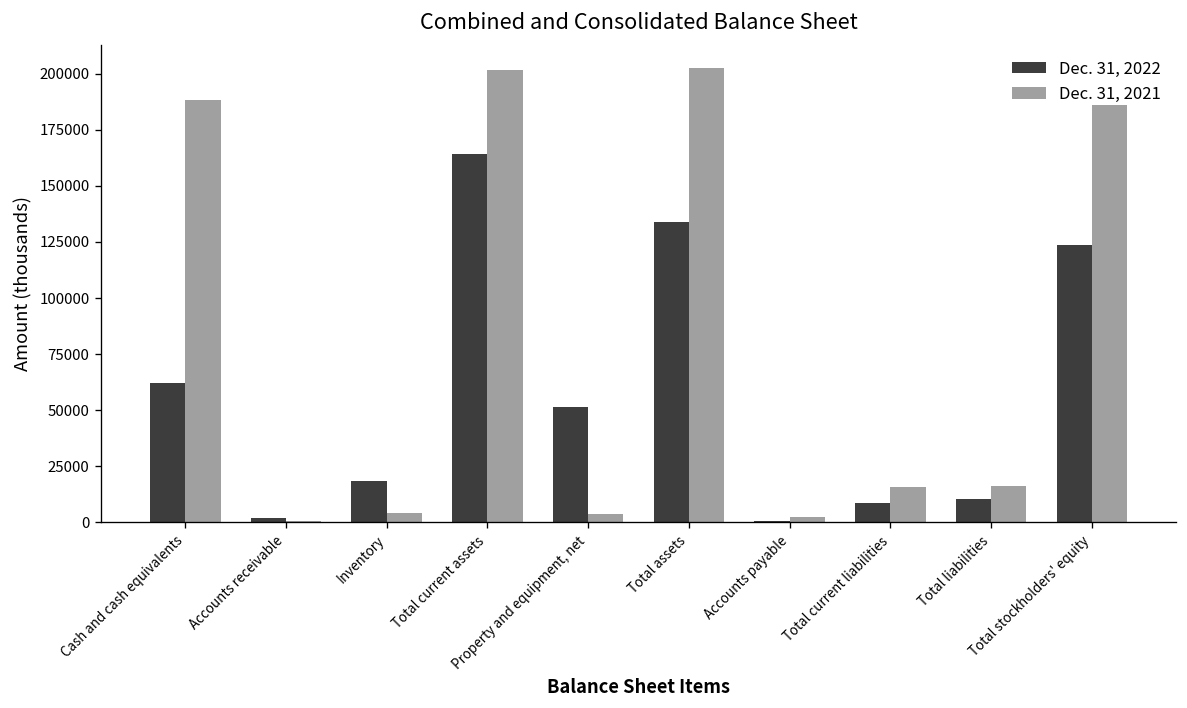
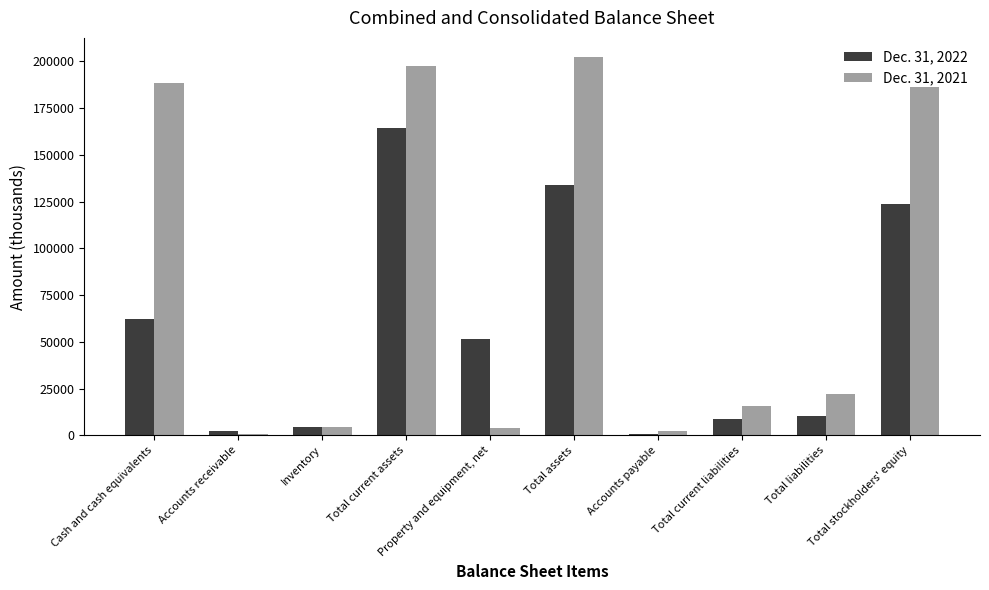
Dec. 31, 2022, Inventory: 19000 -> 5000
Dec. 31, 2021, Total current assets: 202000 -> 197000
Dec. 31, 2021, Total liabilities: 16000 -> 22000
